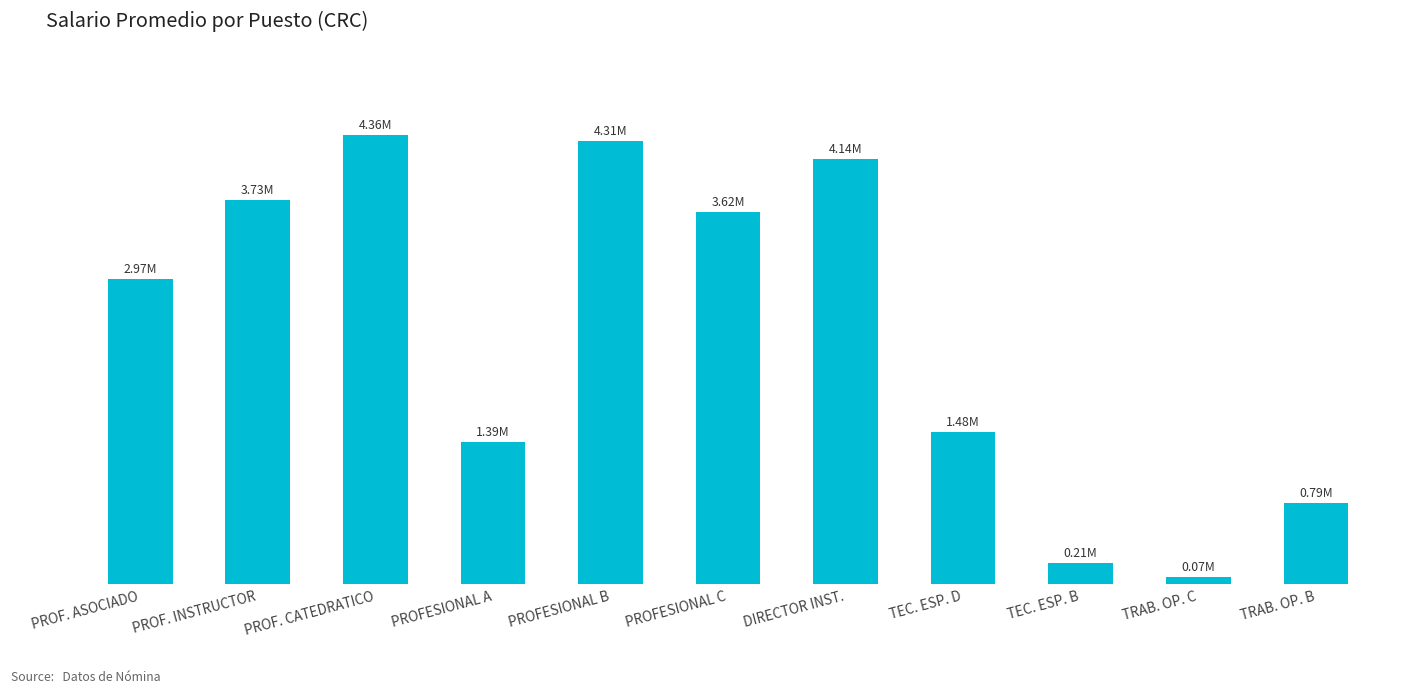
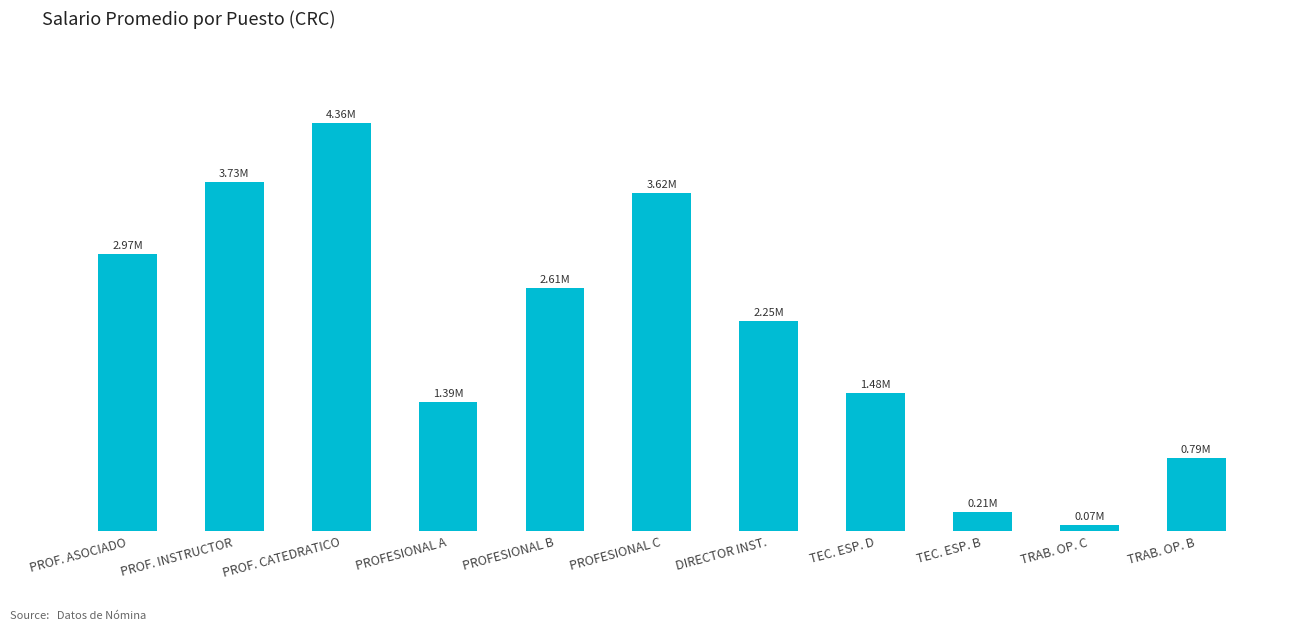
PROFESIONAL B: 4.31M -> 2.61M
DIRECTOR INST.: 4.14M -> 2.25M
